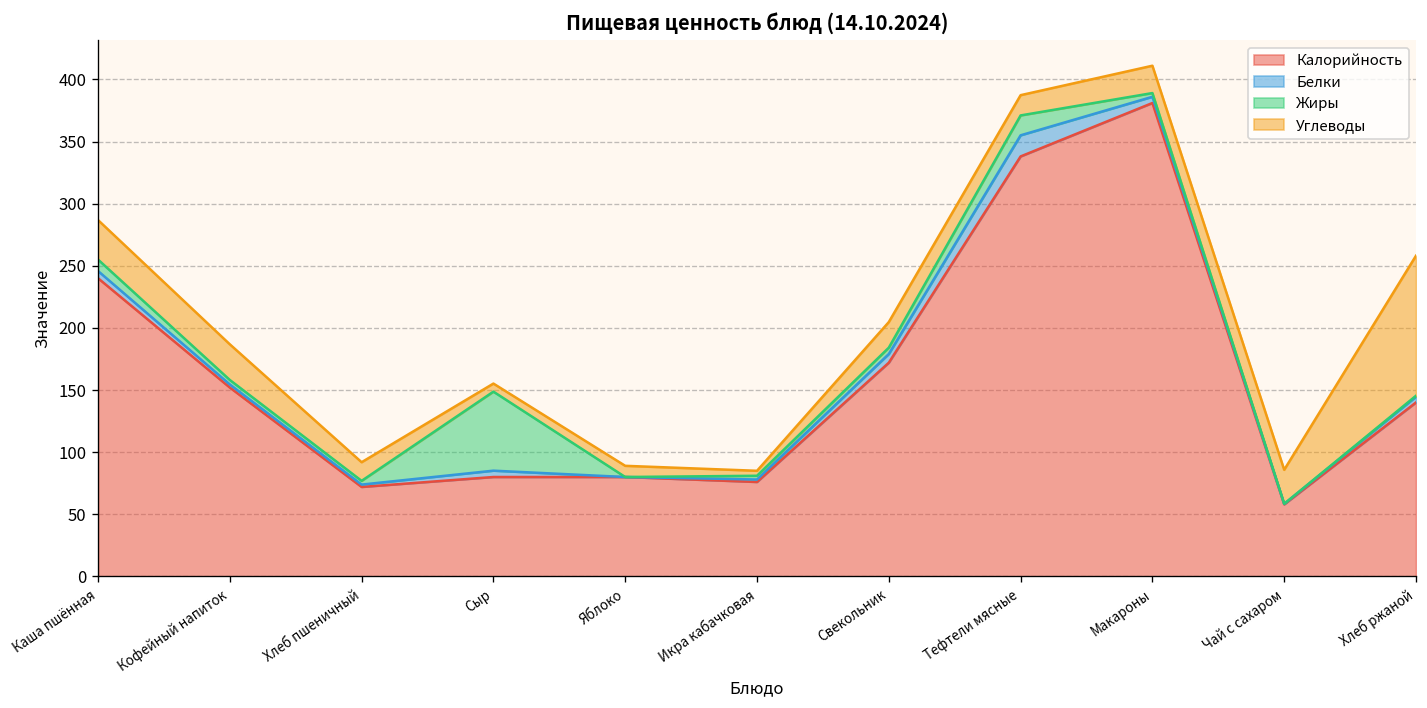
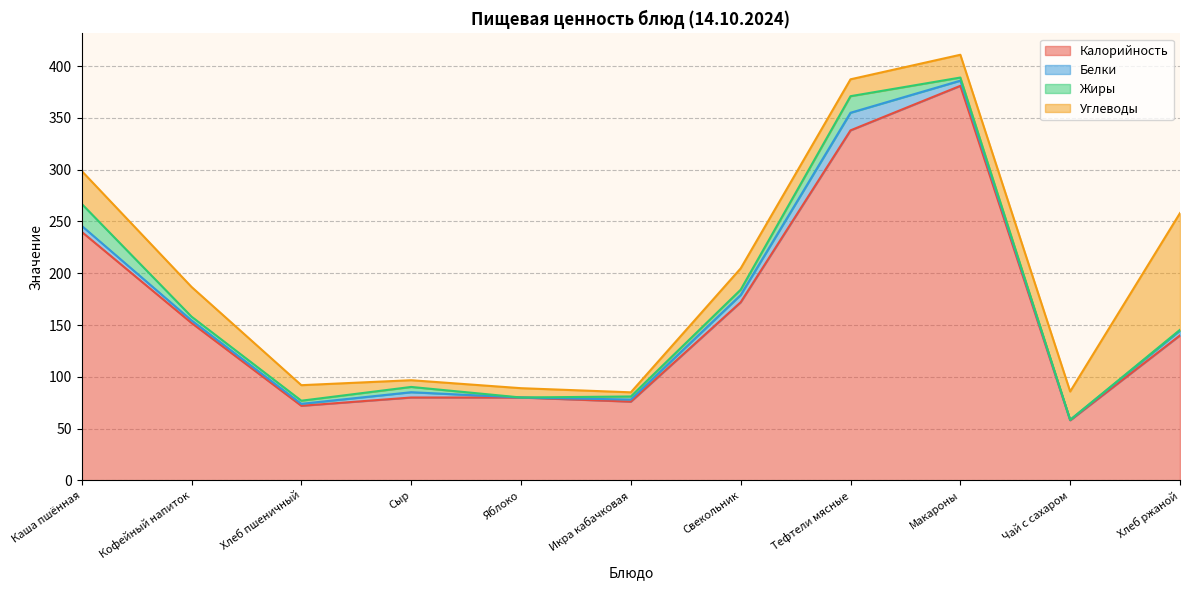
Жиры, Каша пшённая: 9 -> 21
Жиры, Сыр: 64 -> 5
